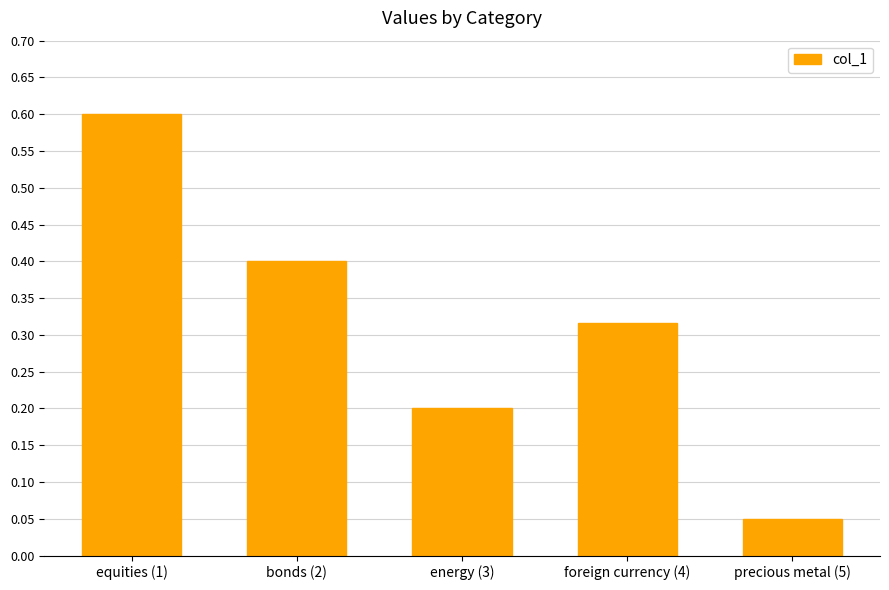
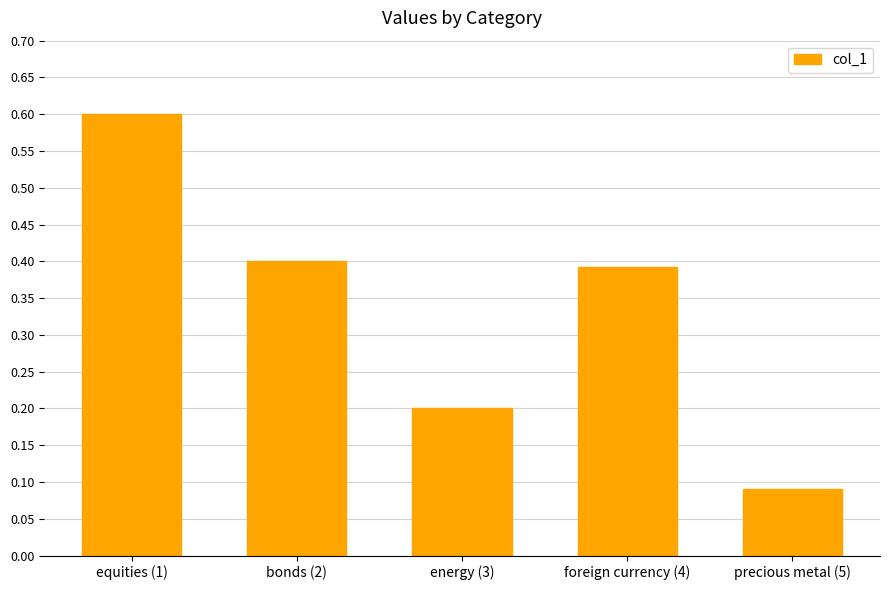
foreign currency (4): 0.32 -> 0.39
precious metal (5): 0.05 -> 0.09
